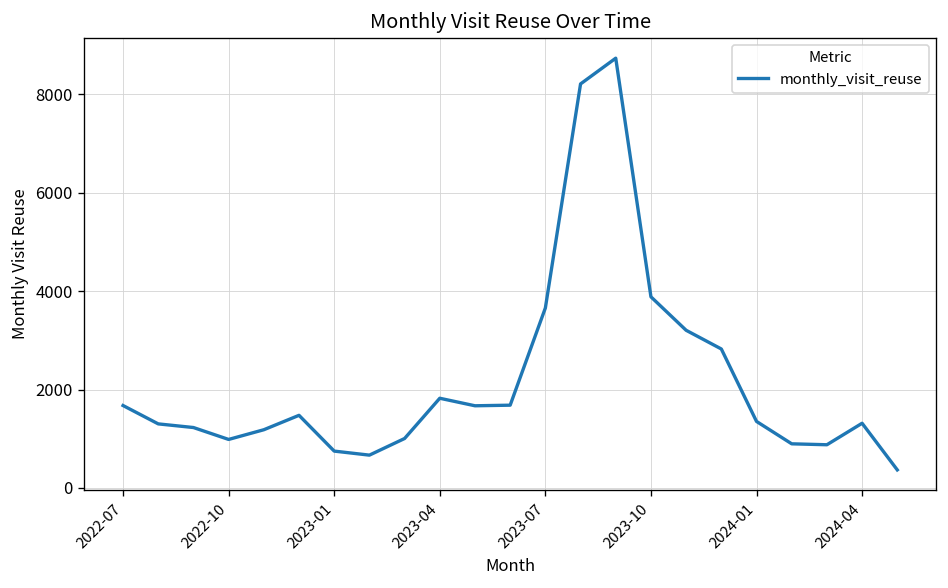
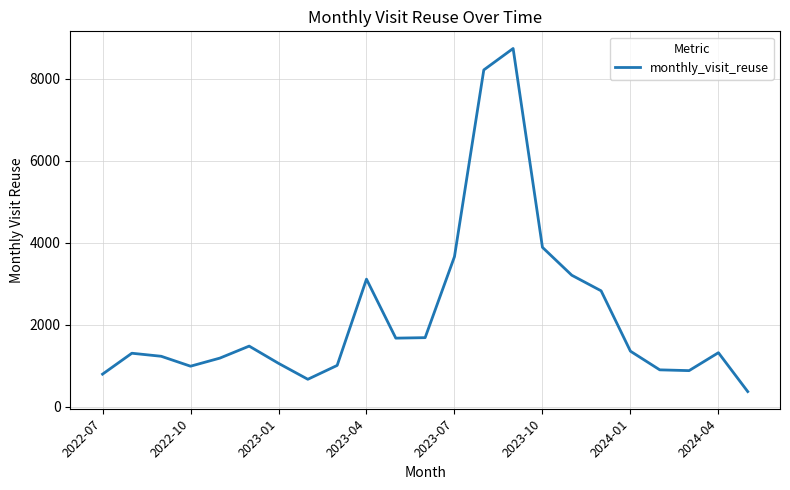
2022-07: 1700 -> 800
2023-01: 700 -> 1100
2023-04: 1800 -> 3100
